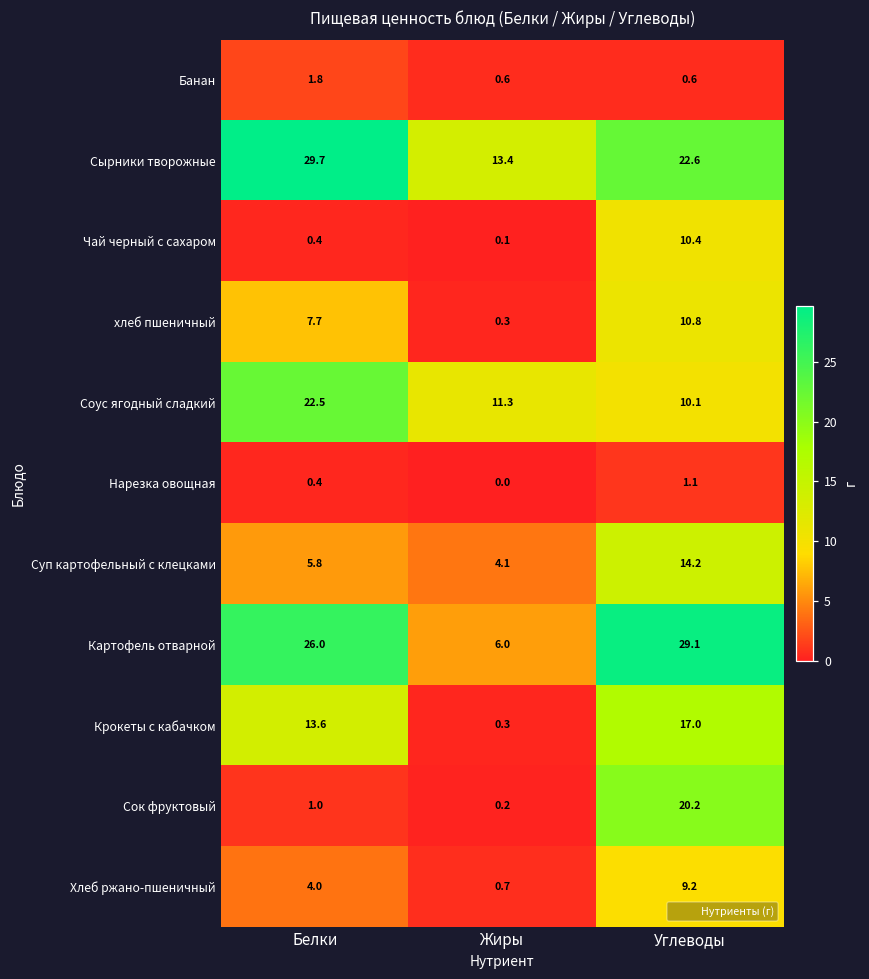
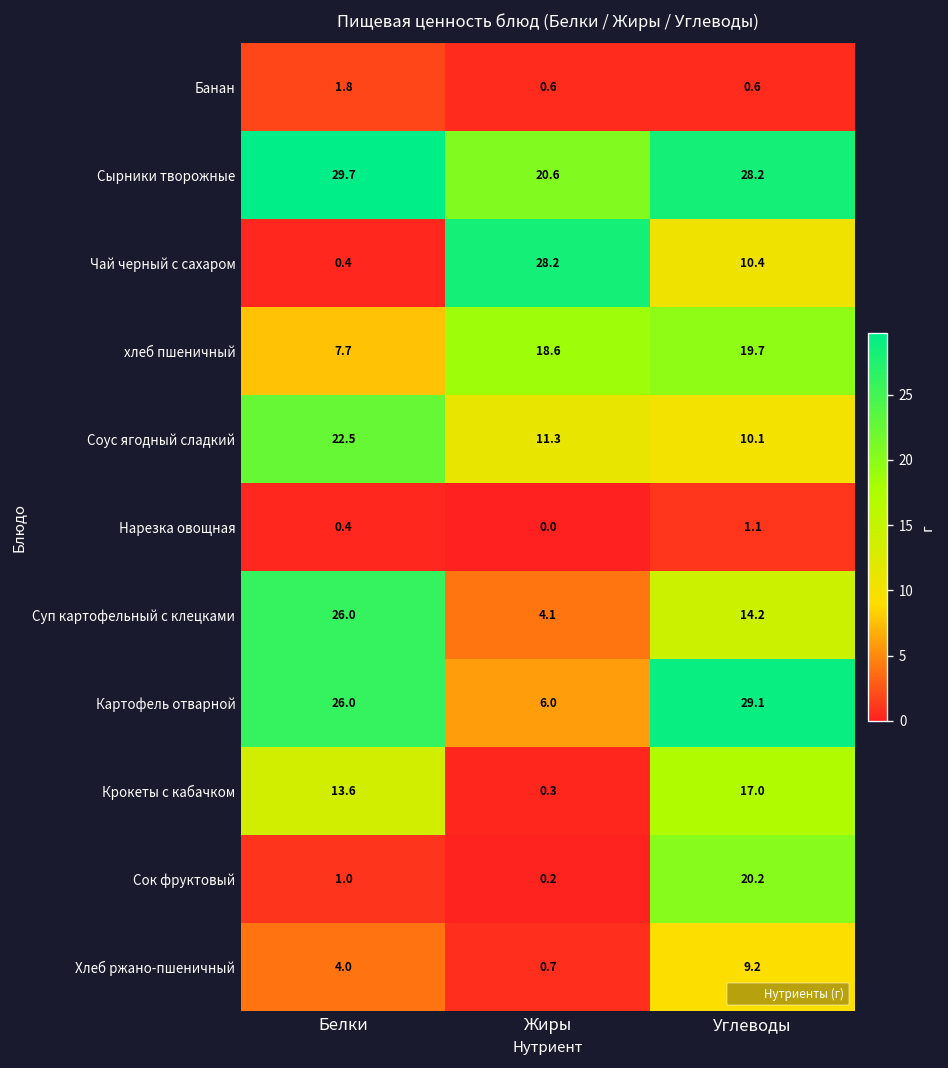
Сырники творожные, Жиры: 13.4 -> 20.6
Сырники творожные, Углеводы: 22.6 -> 28.2
Чай черный с сахаром, Жиры: 0.1 -> 28.2
хлеб пшеничный, Жиры: 0.3 -> 18.6
хлеб пшеничный, Углеводы: 10.8 -> 19.7
Суп картофельный с клецками, Белки: 5.8 -> 26.0
